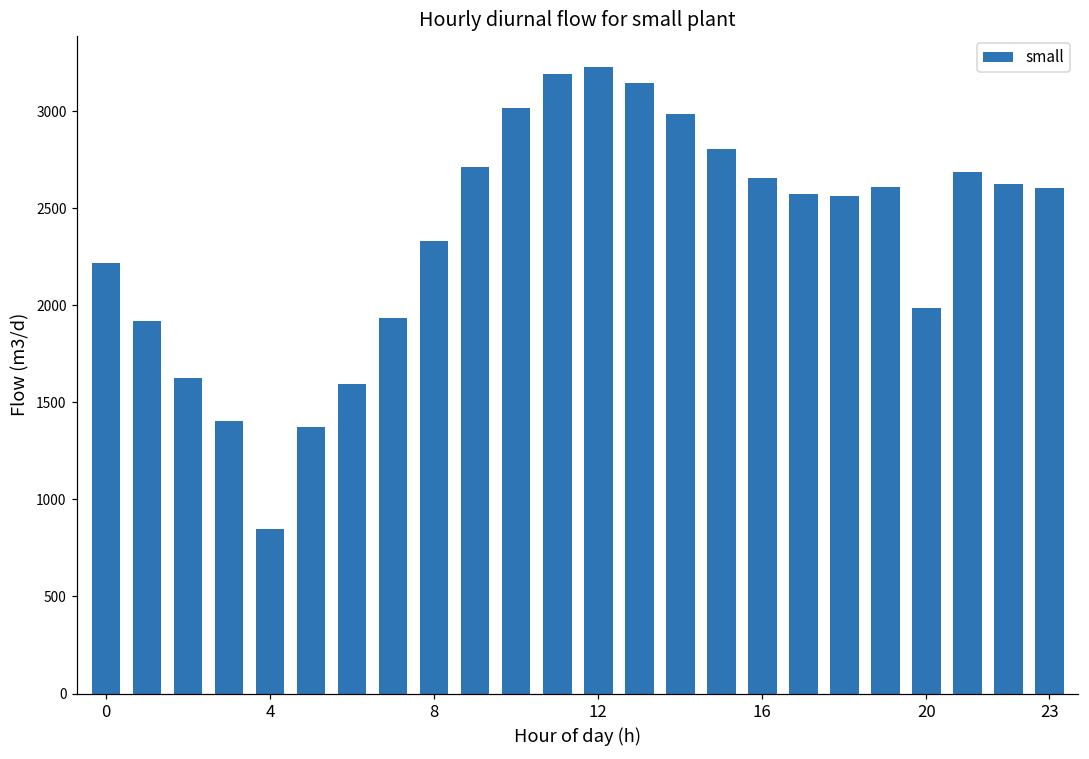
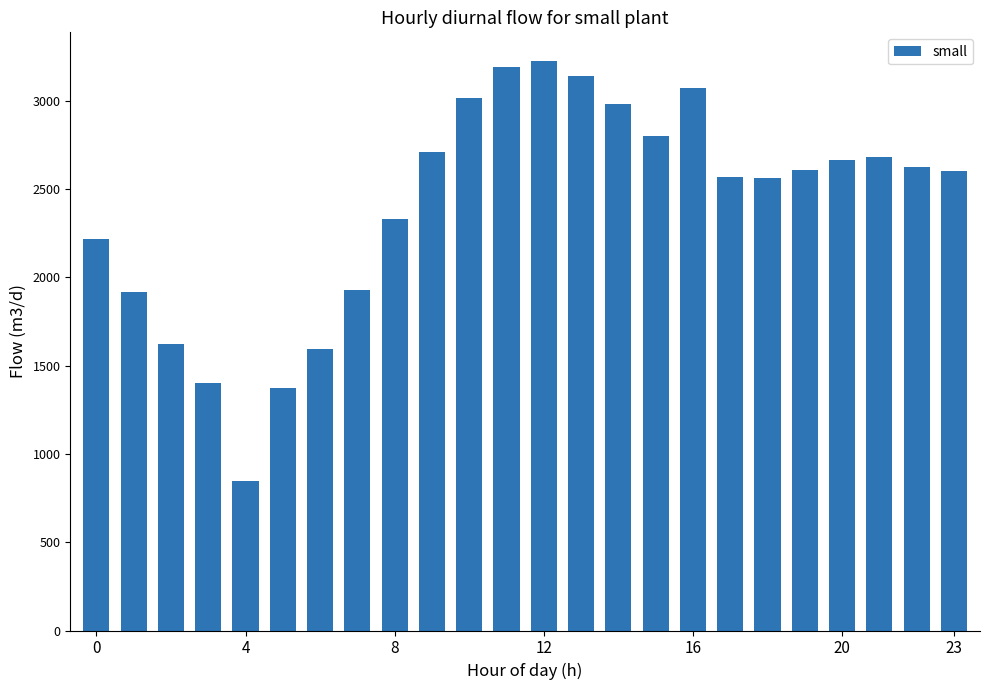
16: 2650 -> 3070
20: 1990 -> 2670
